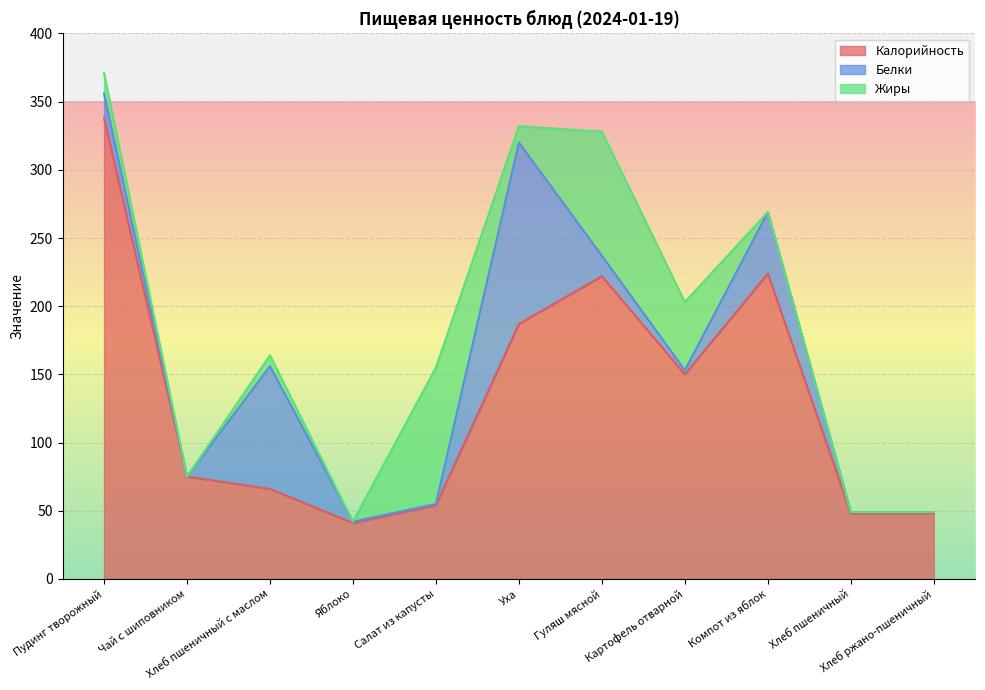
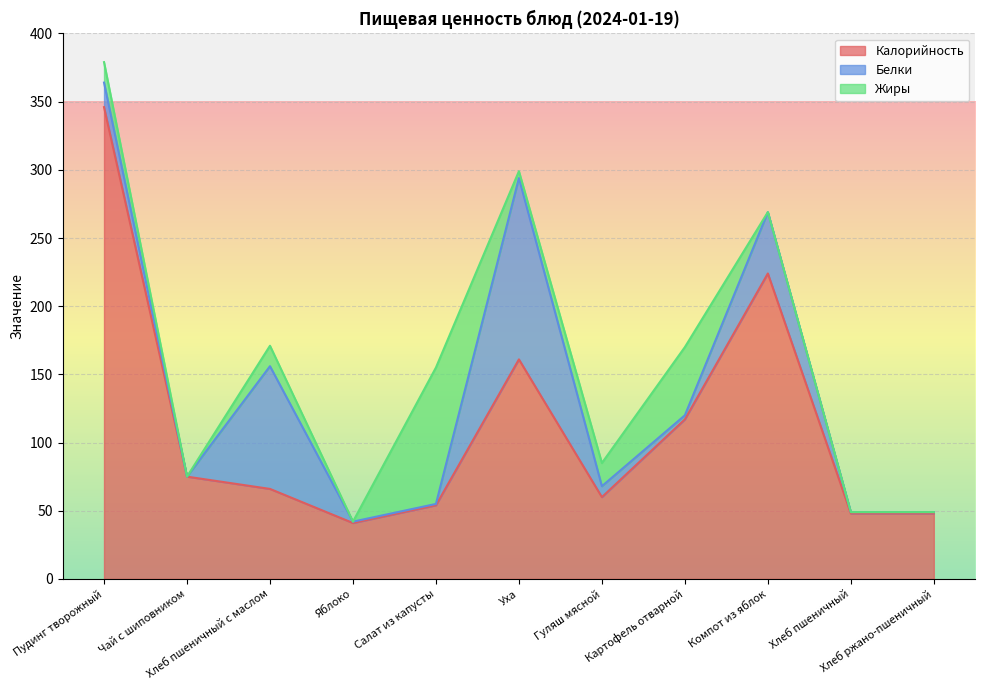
Калорийность, Пудинг творожный: 338 -> 346
Жиры, Хлеб пшеничный с маслом: 8 -> 15
Калорийность, Уха: 187 -> 161
Жиры, Уха: 12 -> 5
Калорийность, Гуляш мясной: 222 -> 60
Белки, Гуляш мясной: 15 -> 8
Жиры, Гуляш мясной: 91 -> 17
Калорийность, Картофель отварной: 150 -> 117
